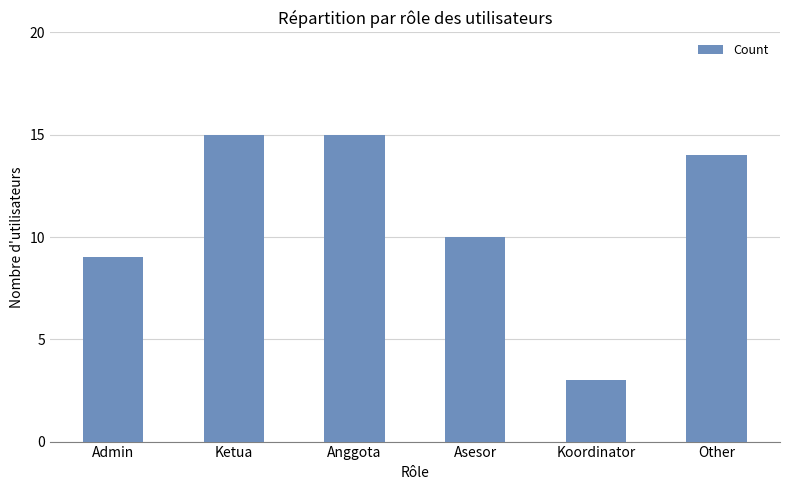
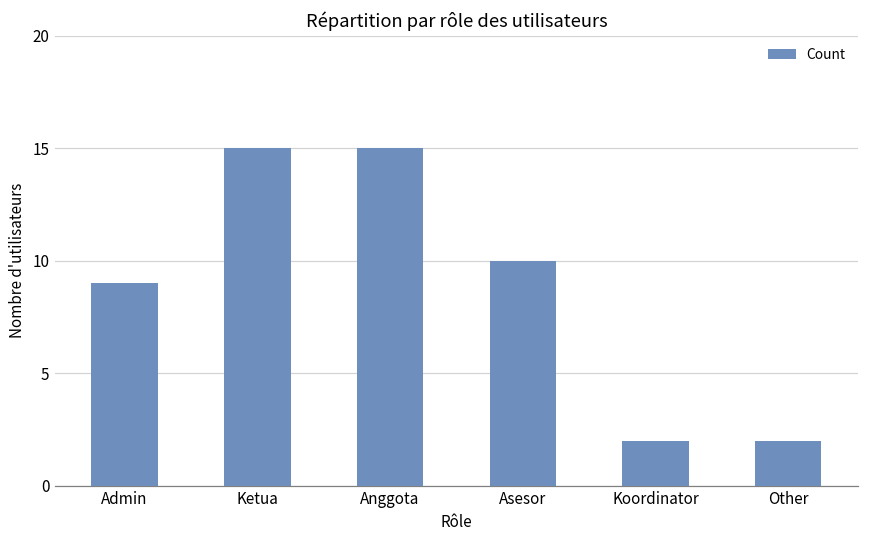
Koordinator: 3 -> 2
Other: 14 -> 2
